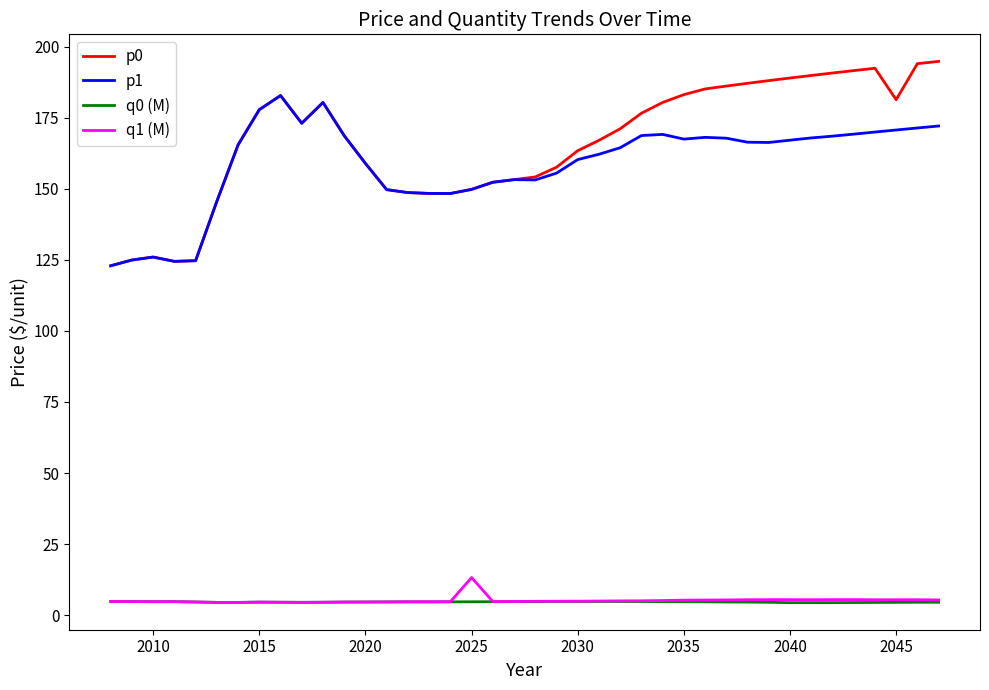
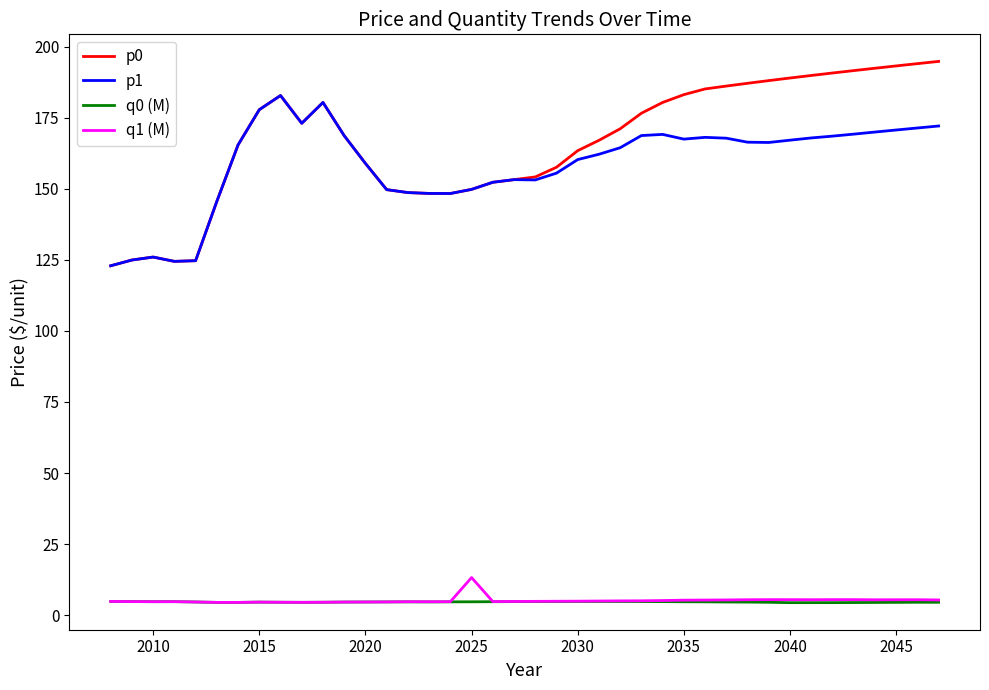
p0, 2045: 181 -> 193
